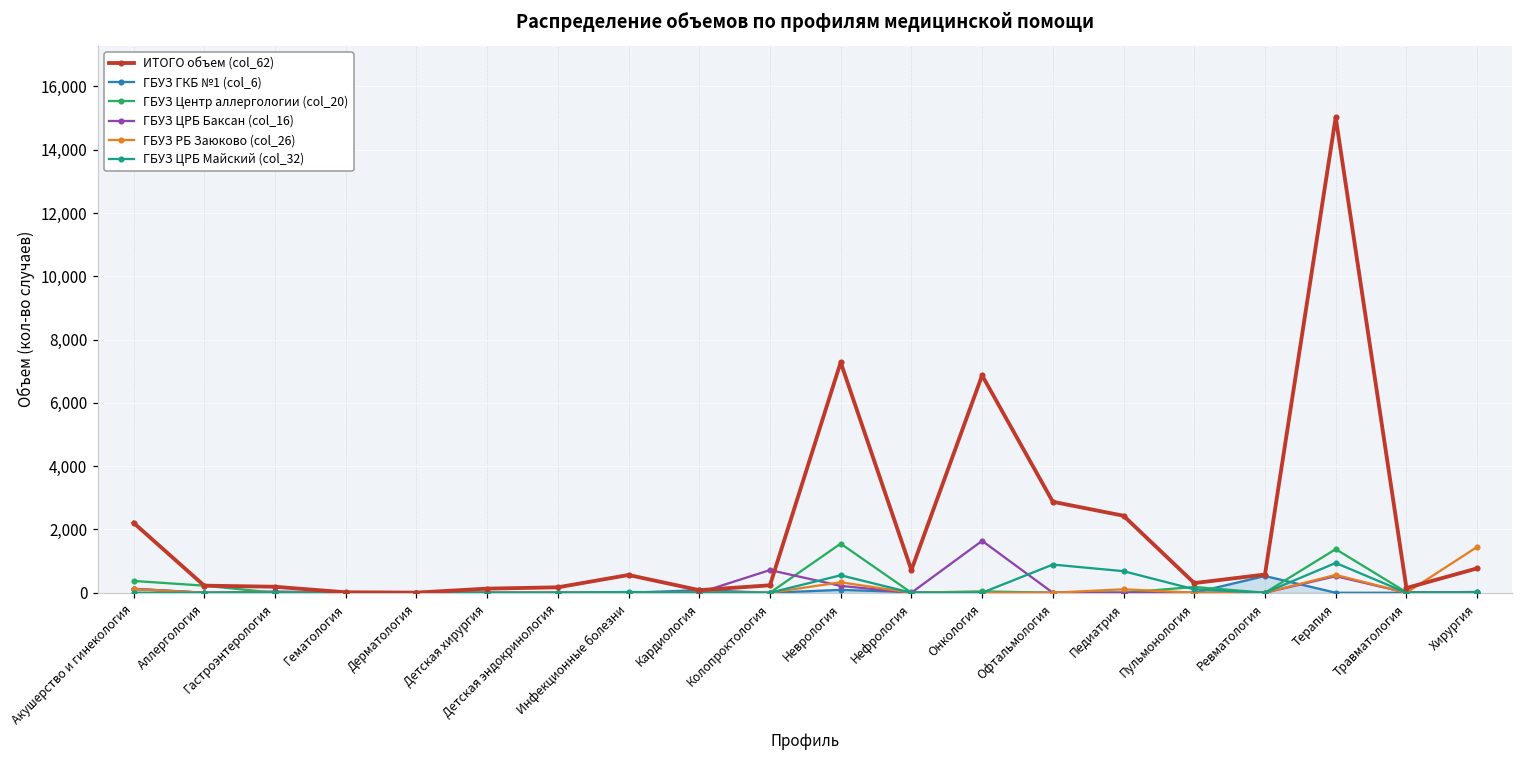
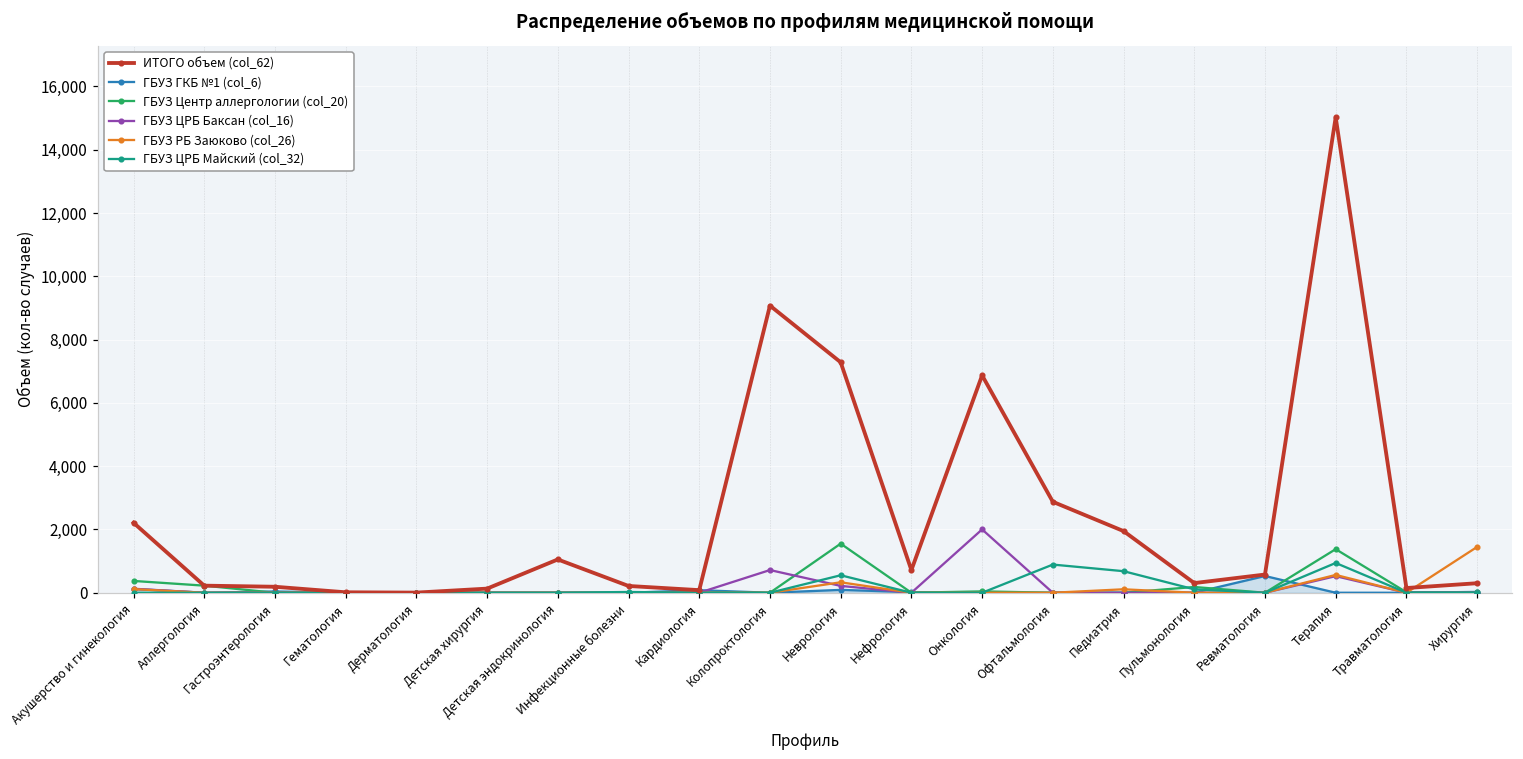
ИТОГО объем (col_62), Детская эндокринология: 200 -> 1,100
ИТОГО объем (col_62), Инфекционные болезни: 600 -> 200
ИТОГО объем (col_62), Колопроктология: 200 -> 9,100
ГБУЗ ЦРБ Баксан (col_16), Онкология: 1,600 -> 2,000
ИТОГО объем (col_62), Педиатрия: 2,400 -> 1,900
ИТОГО объем (col_62), Хирургия: 800 -> 300
